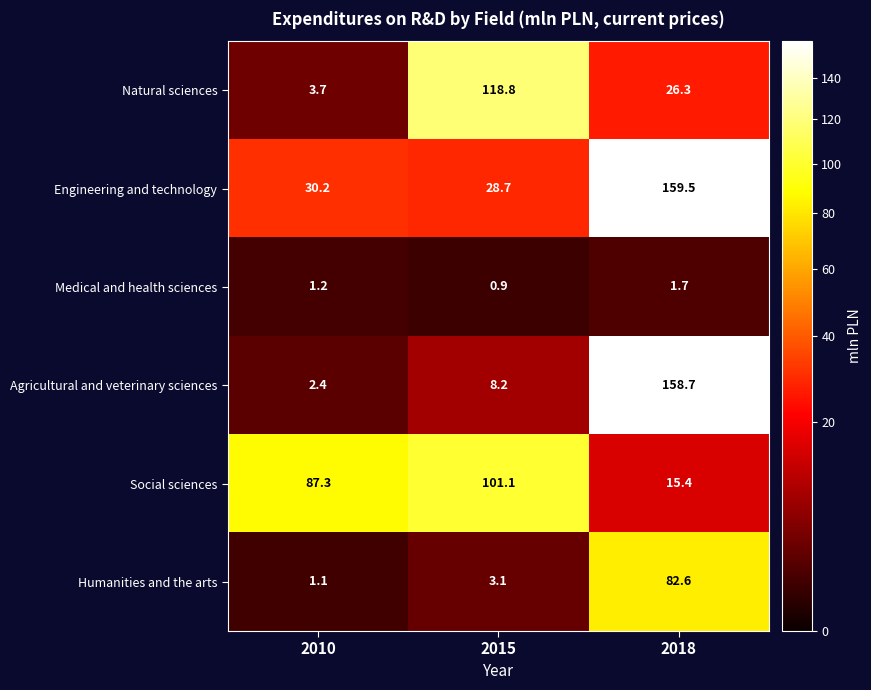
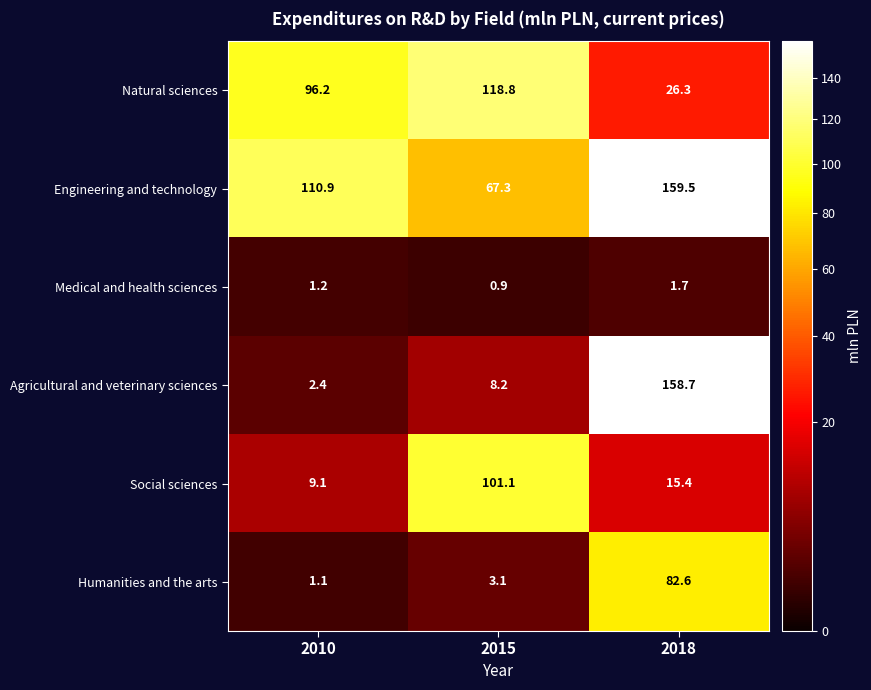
Natural sciences, 2010: 3.7 -> 96.2
Engineering and technology, 2010: 30.2 -> 110.9
Engineering and technology, 2015: 28.7 -> 67.3
Social sciences, 2010: 87.3 -> 9.1
